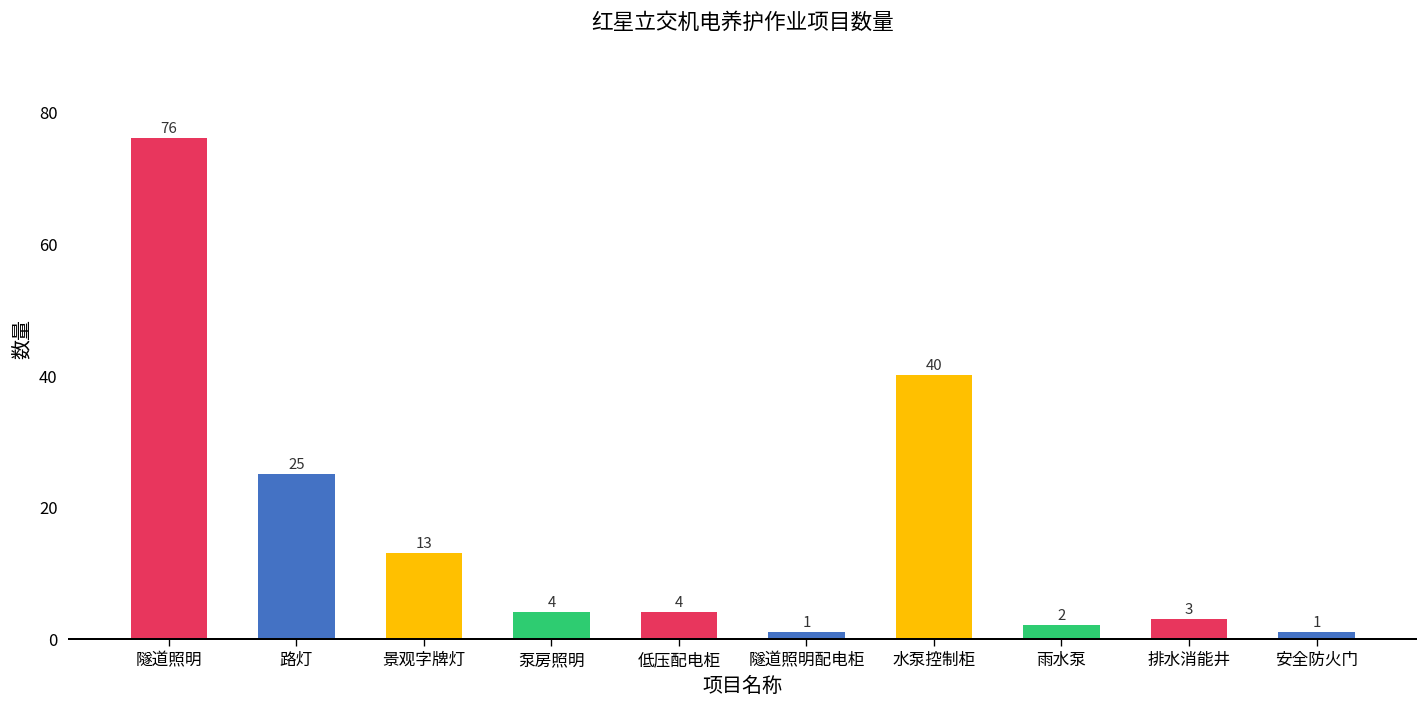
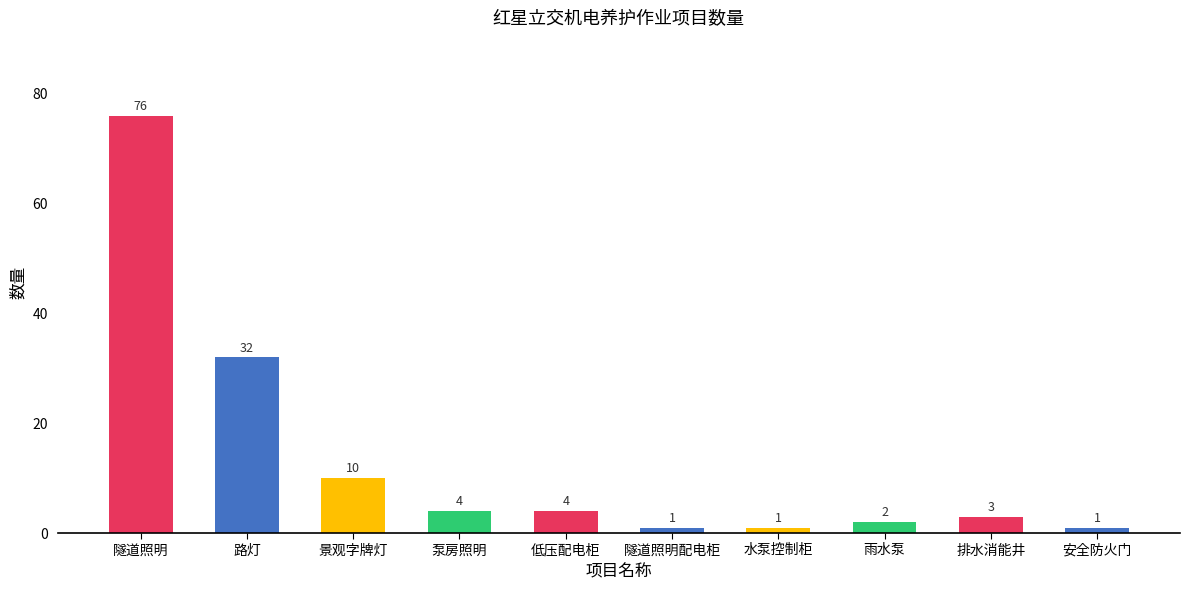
路灯: 25 -> 32
景观字牌灯: 13 -> 10
水泵控制柜: 40 -> 1
